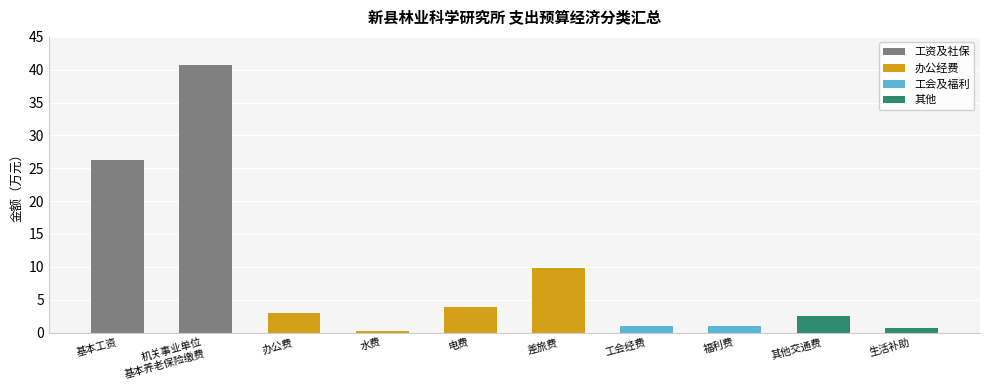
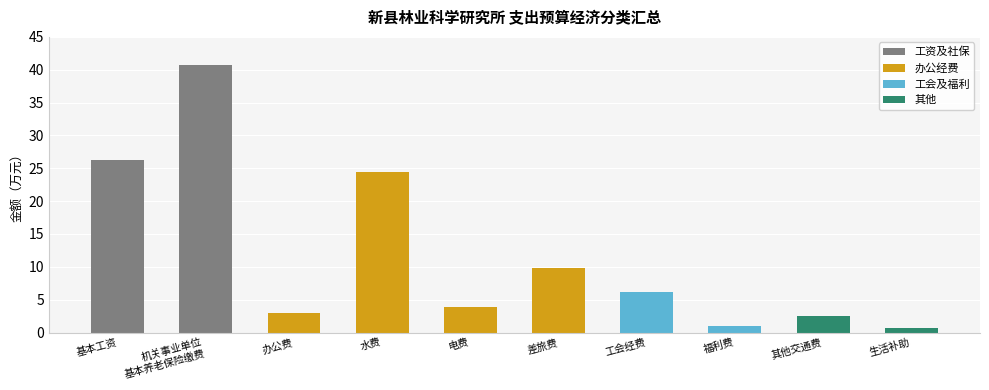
水费: 0 -> 24
工会经费: 1 -> 6
